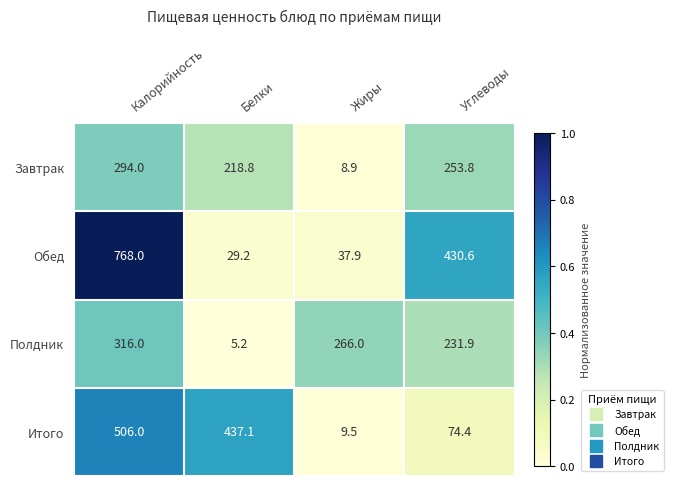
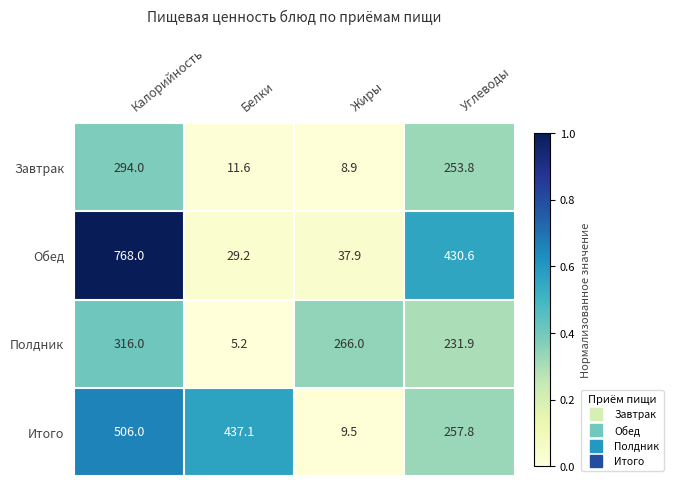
Завтрак, Белки: 218.8 -> 11.6
Итого, Углеводы: 74.4 -> 257.8
